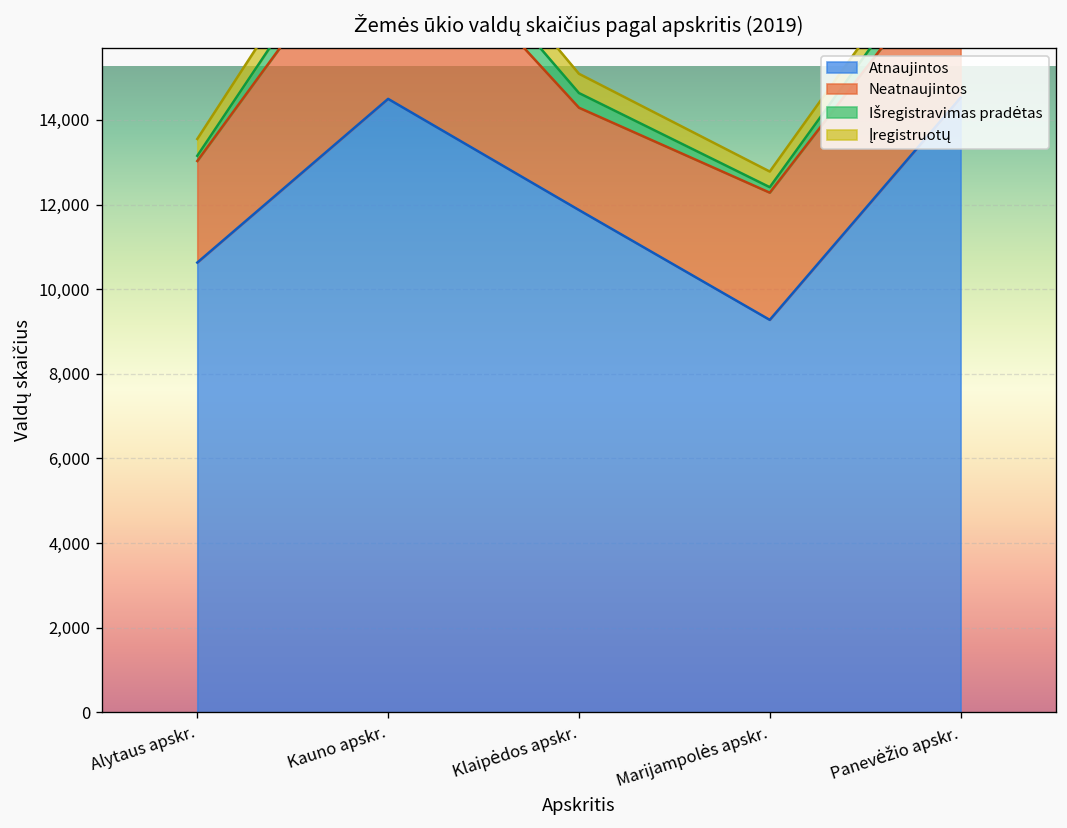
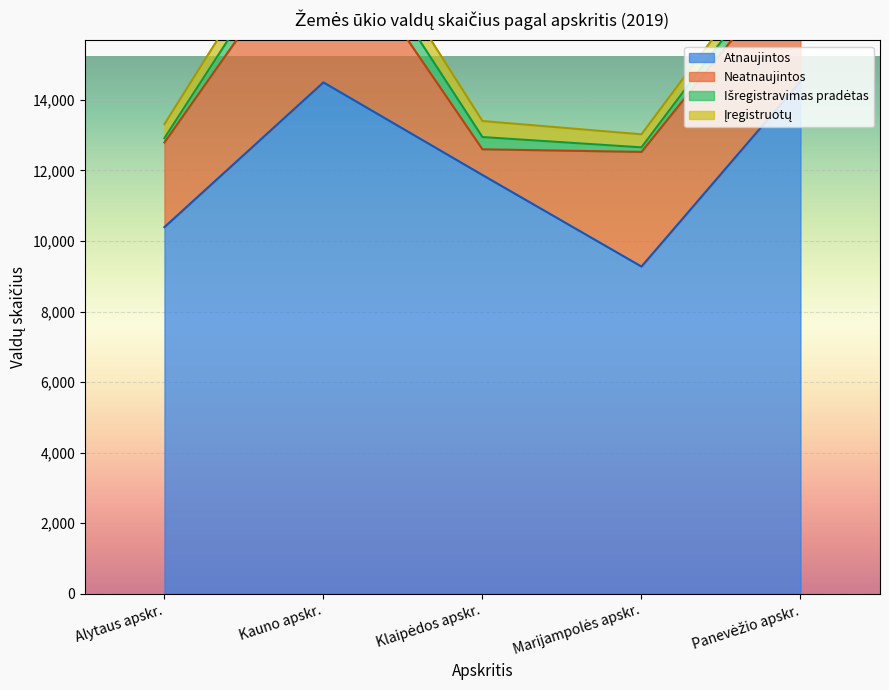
Atnaujintos, Alytaus apskr.: 10,600 -> 10,400
Neatnaujintos, Klaipėdos apskr.: 2,400 -> 700
Neatnaujintos, Marijampolės apskr.: 3,000 -> 3,300
